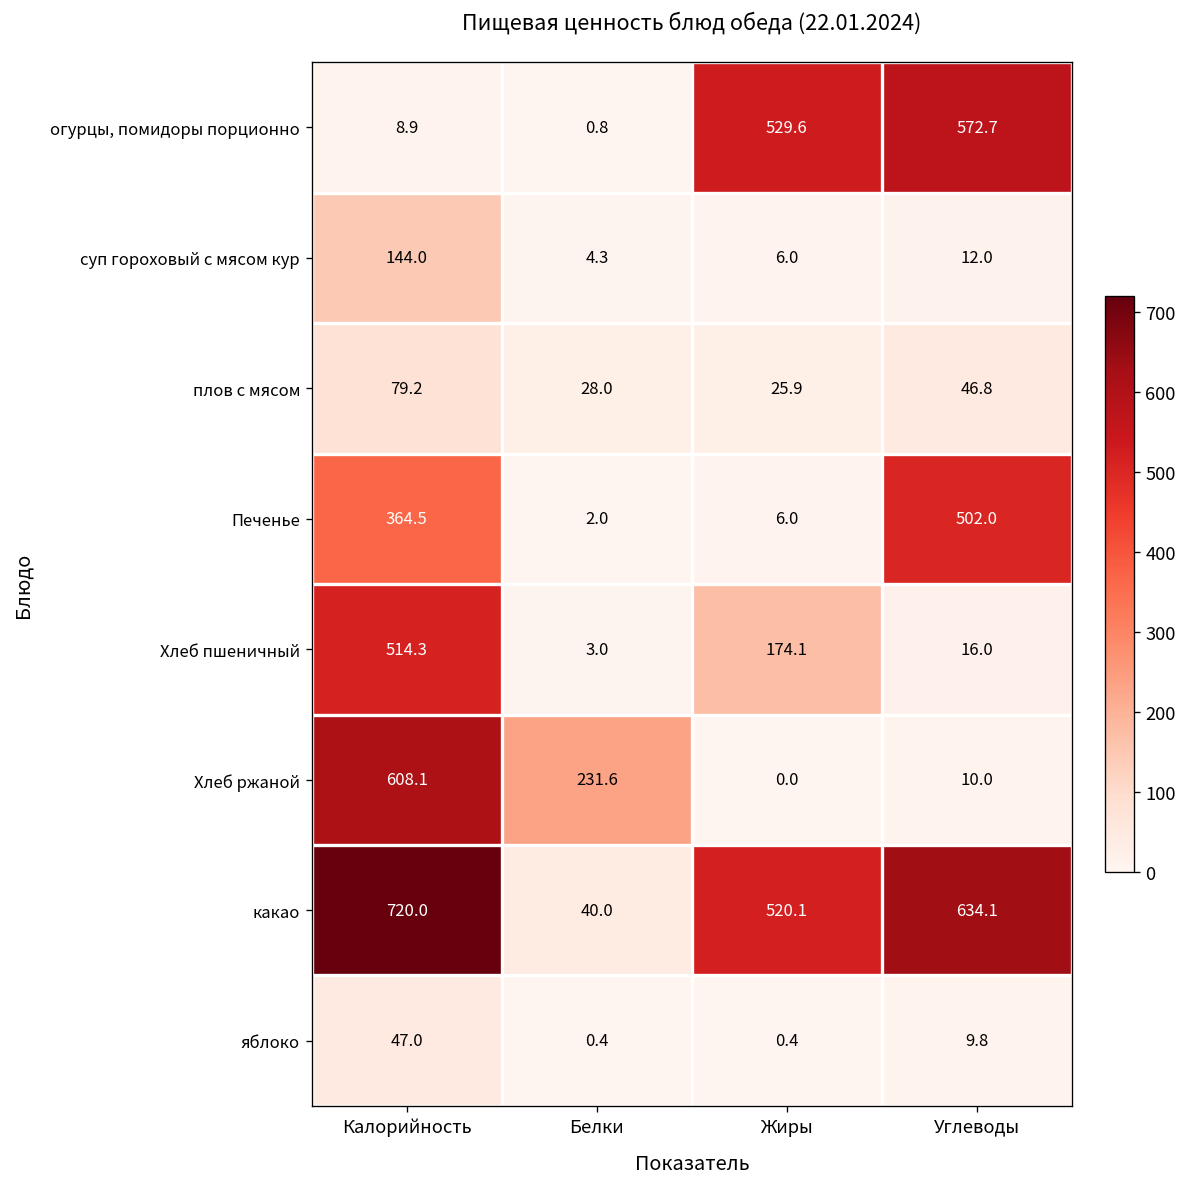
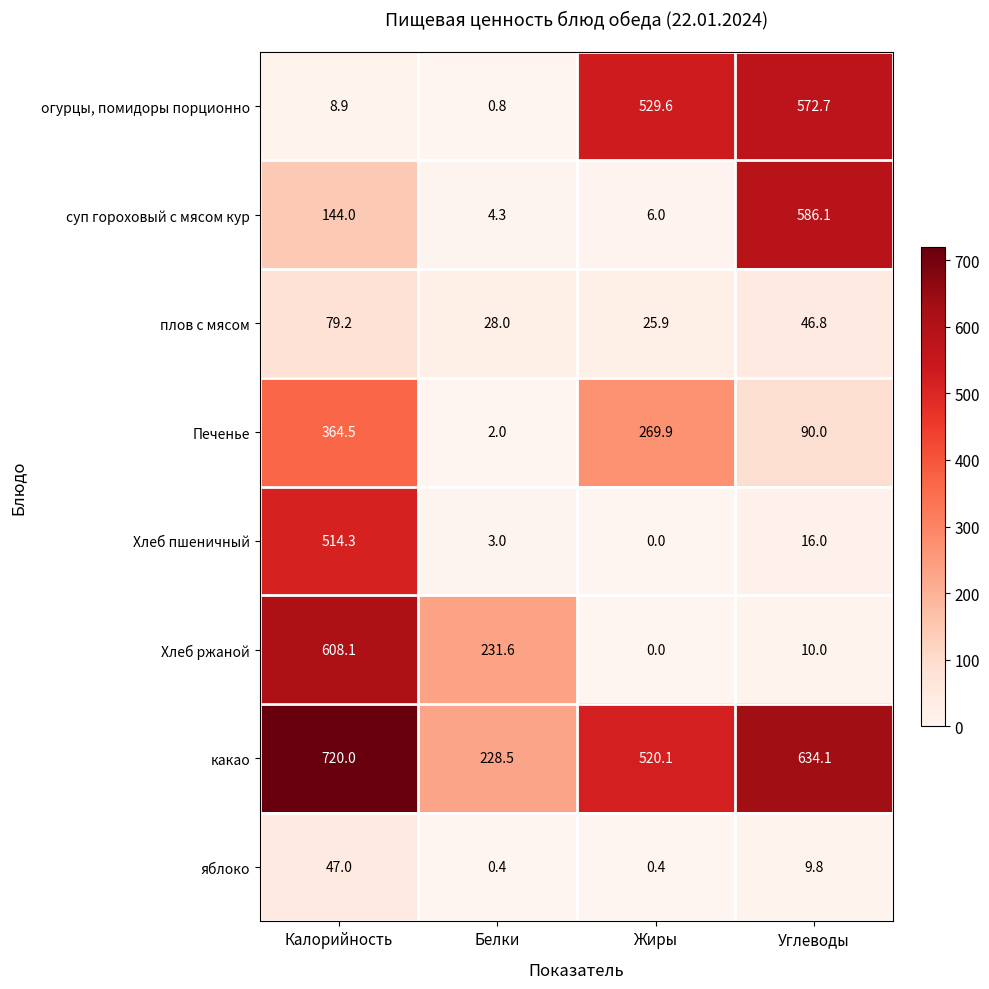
суп гороховый с мясом кур, Углеводы: 12.0 -> 586.1
Печенье, Жиры: 6.0 -> 269.9
Печенье, Углеводы: 502.0 -> 90.0
Хлеб пшеничный, Жиры: 174.1 -> 0.0
какао, Белки: 40.0 -> 228.5
